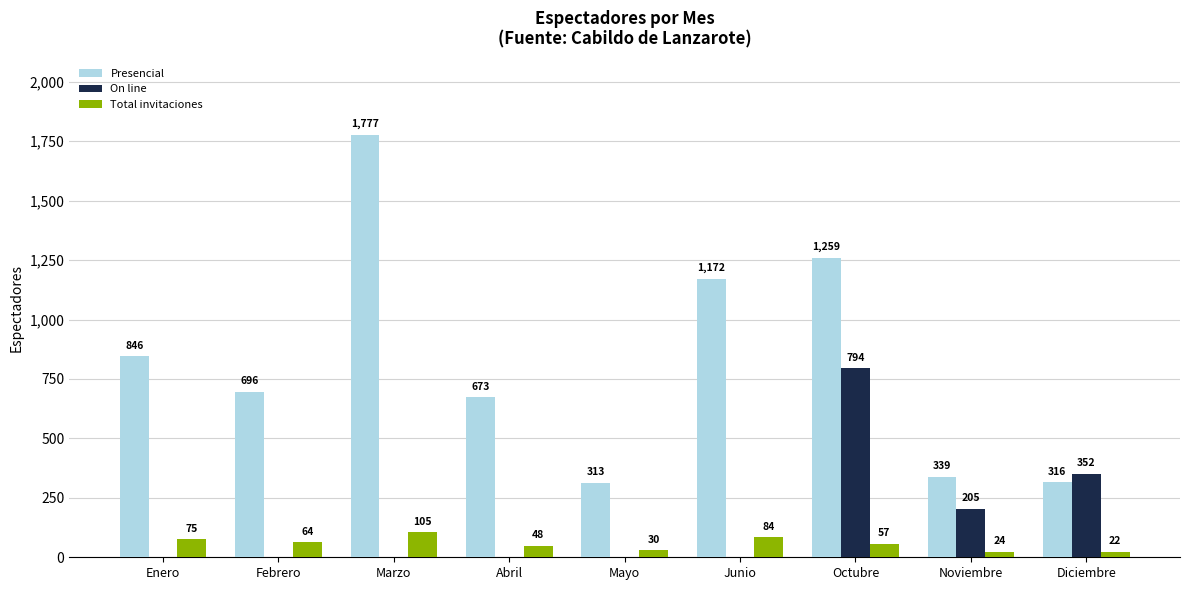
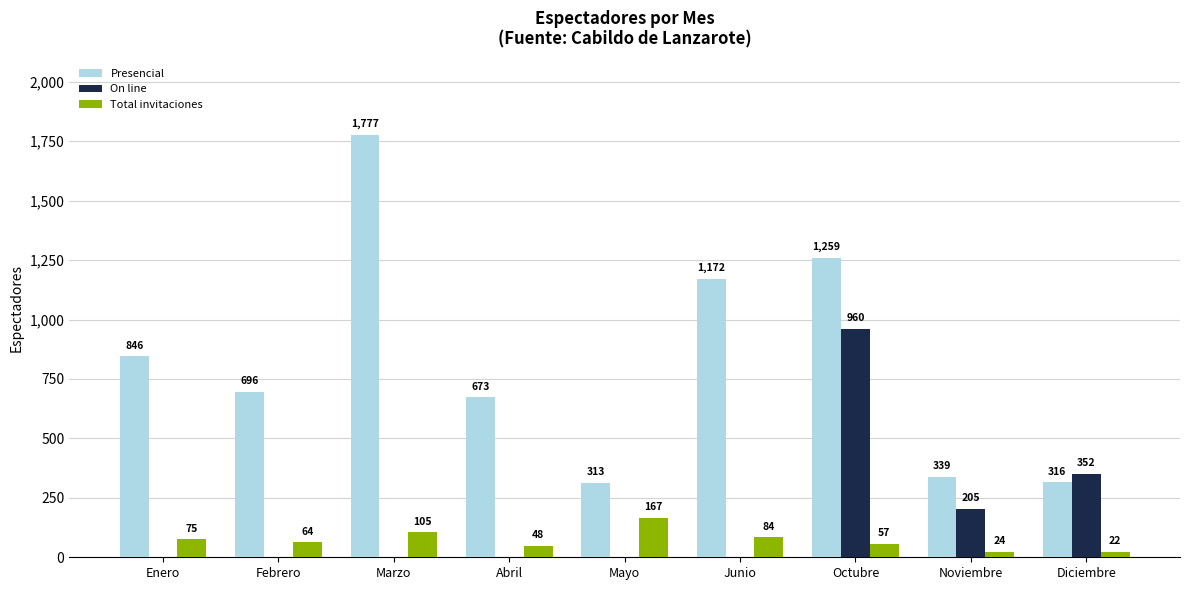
Total invitaciones, Mayo: 30 -> 167
On line, Octubre: 794 -> 960
